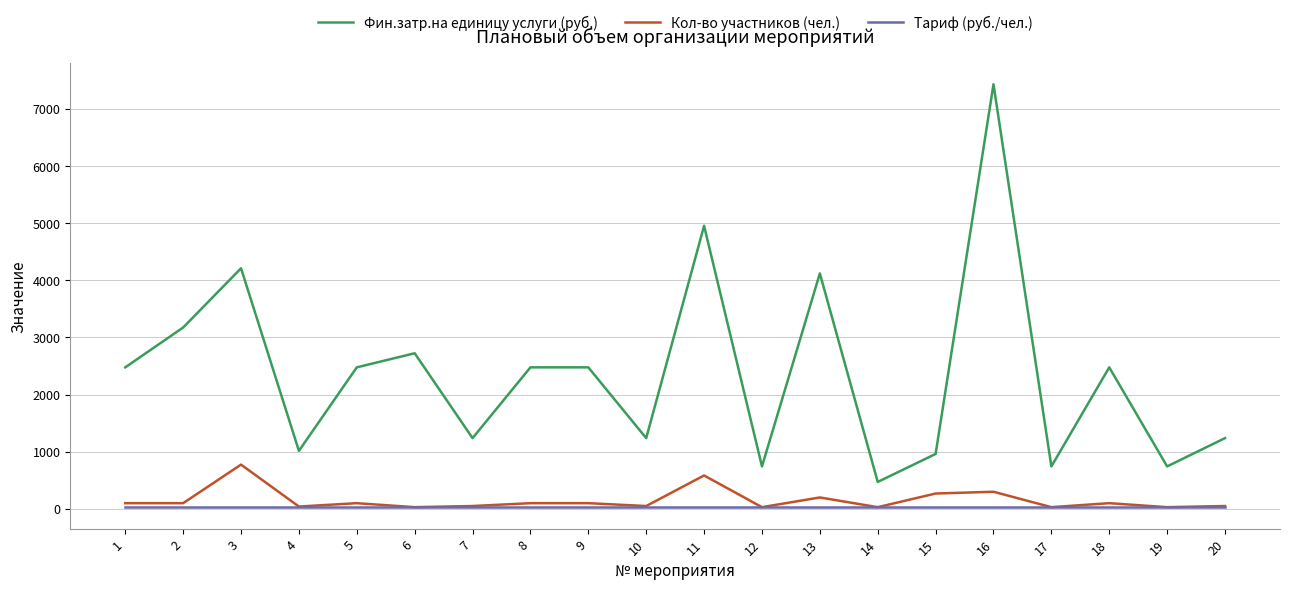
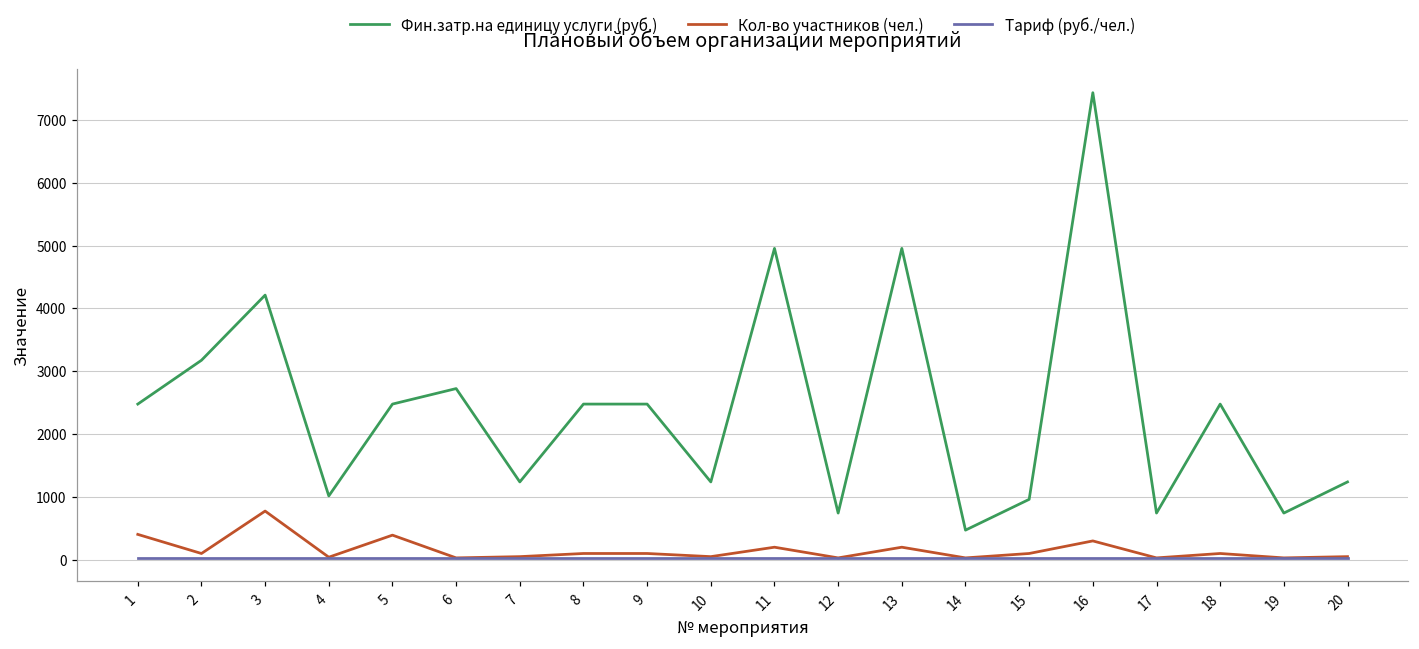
Кол-во участников (чел.), 1: 100 -> 400
Кол-во участников (чел.), 5: 100 -> 400
Кол-во участников (чел.), 11: 600 -> 200
Фин.затр.на единицу услуги (руб.), 13: 4100 -> 5000
Кол-во участников (чел.), 15: 300 -> 100
